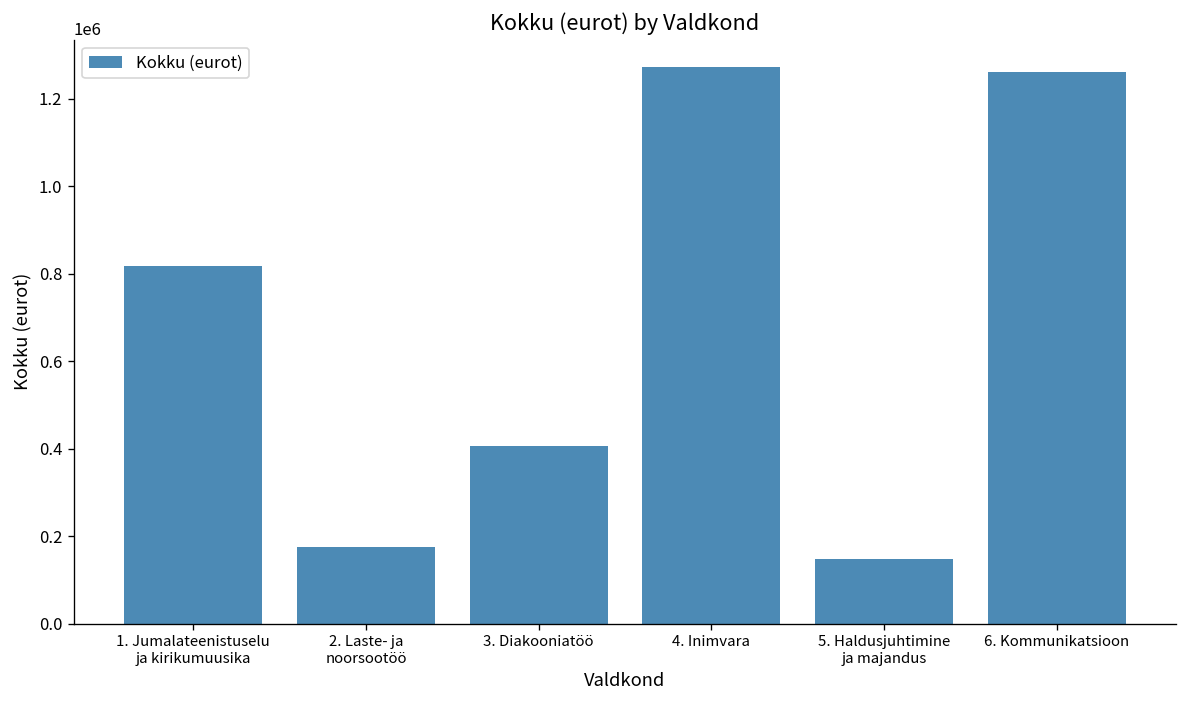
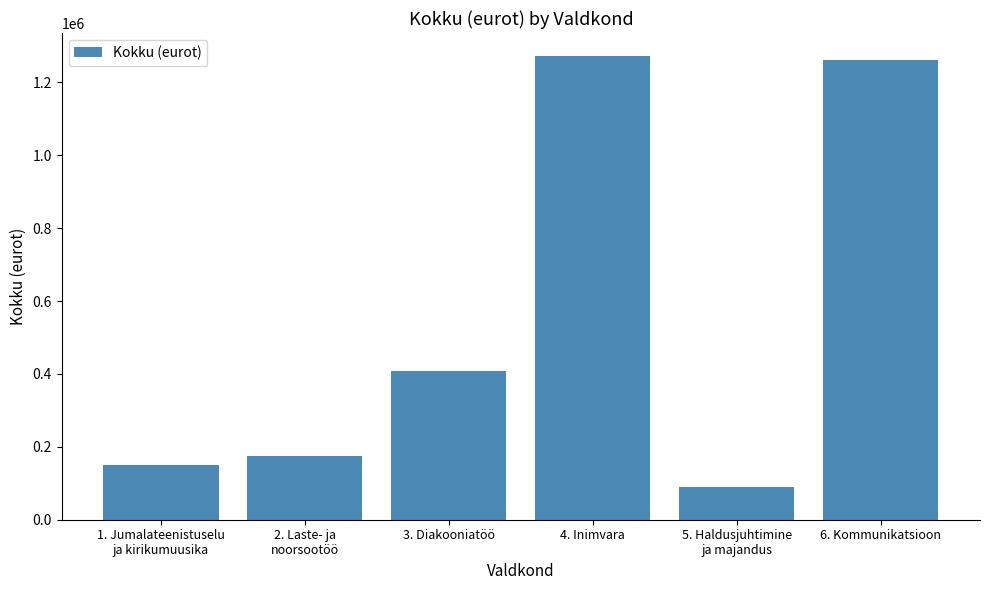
1. Jumalateenistuselu ja kirikumuusika: 820000 -> 150000
5. Haldusjuhtimine ja majandus: 150000 -> 90000
